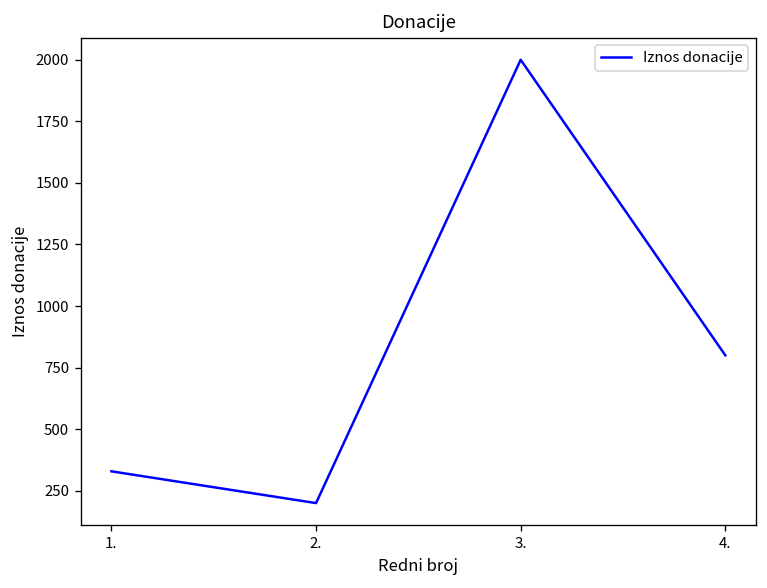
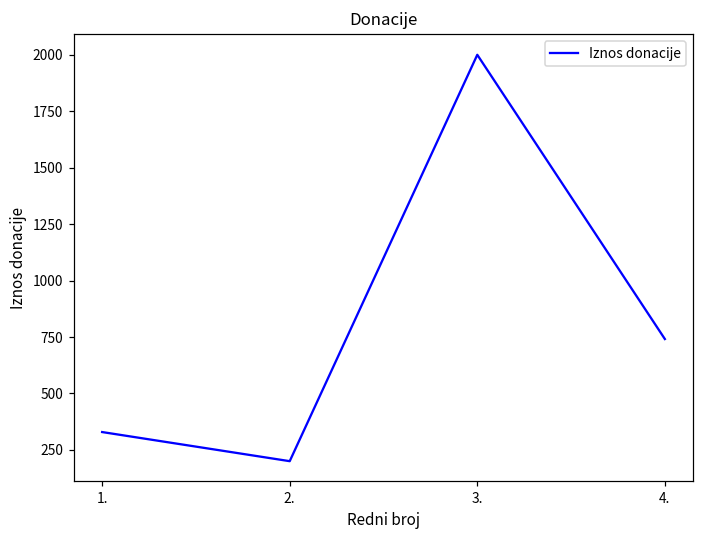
4.: 800 -> 740
